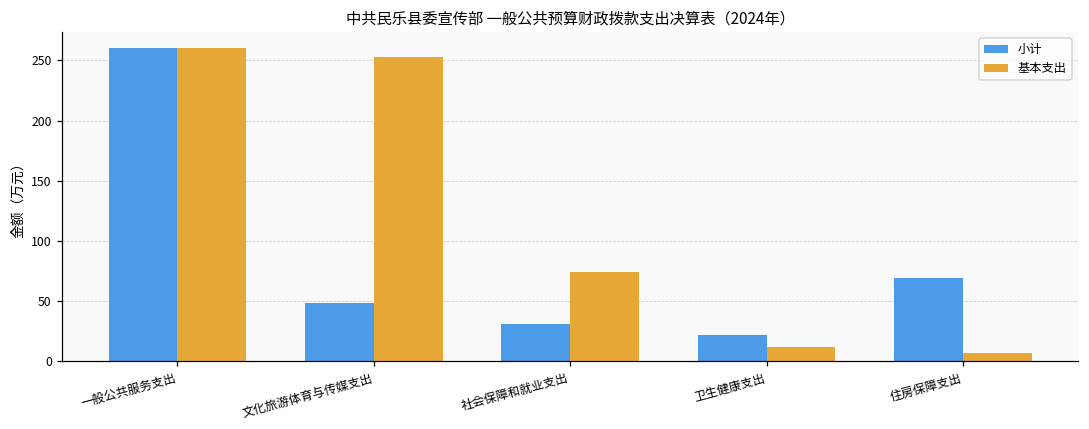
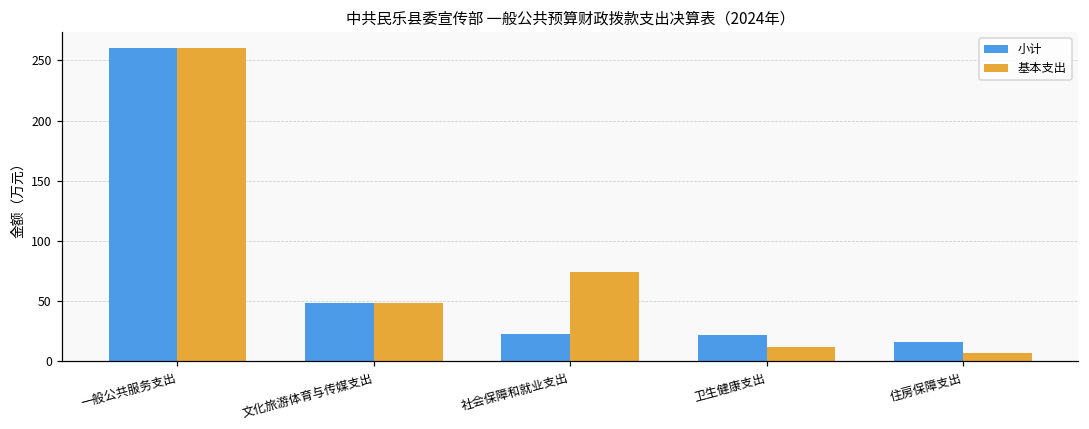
基本支出, 文化旅游体育与传媒支出: 253 -> 49
小计, 社会保障和就业支出: 31 -> 23
小计, 住房保障支出: 69 -> 16
